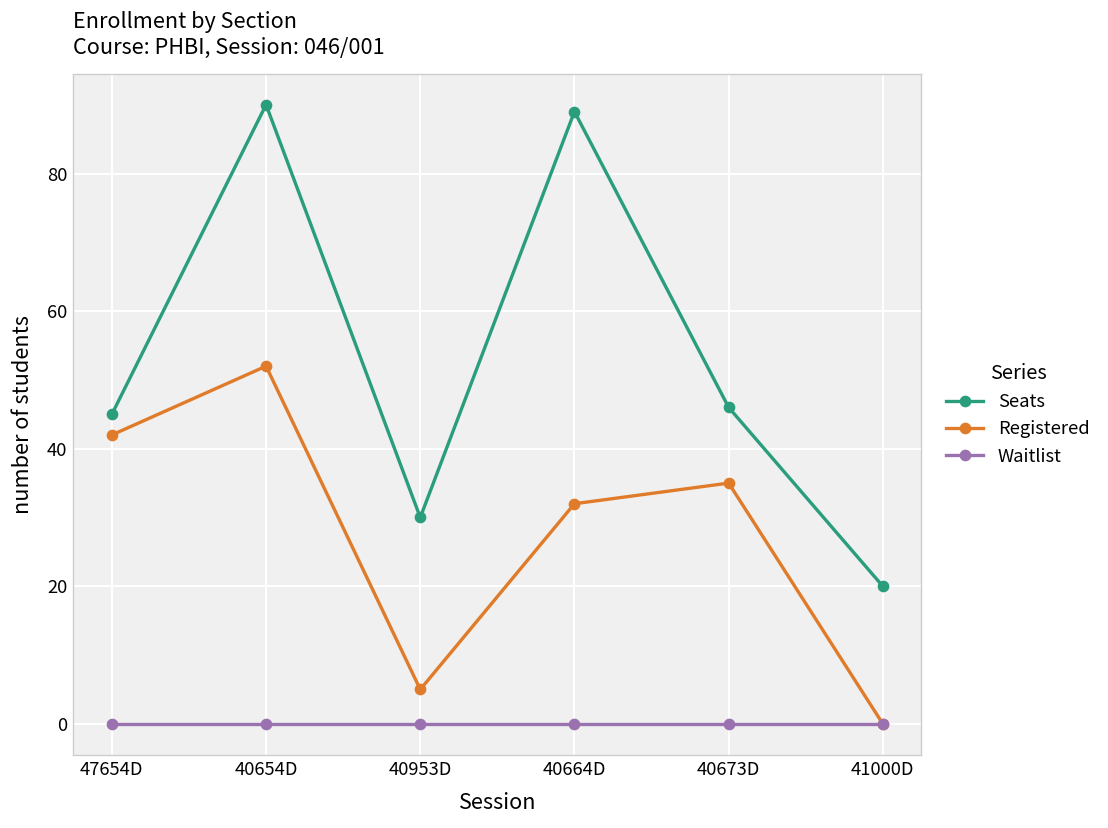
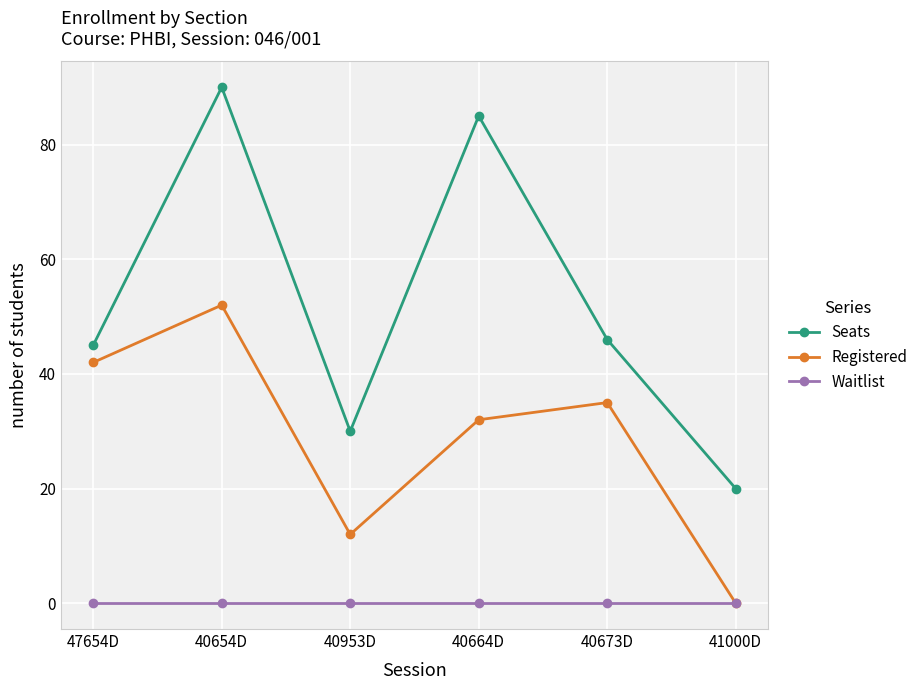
Registered, 40953D: 5 -> 12
Seats, 40664D: 89 -> 85
